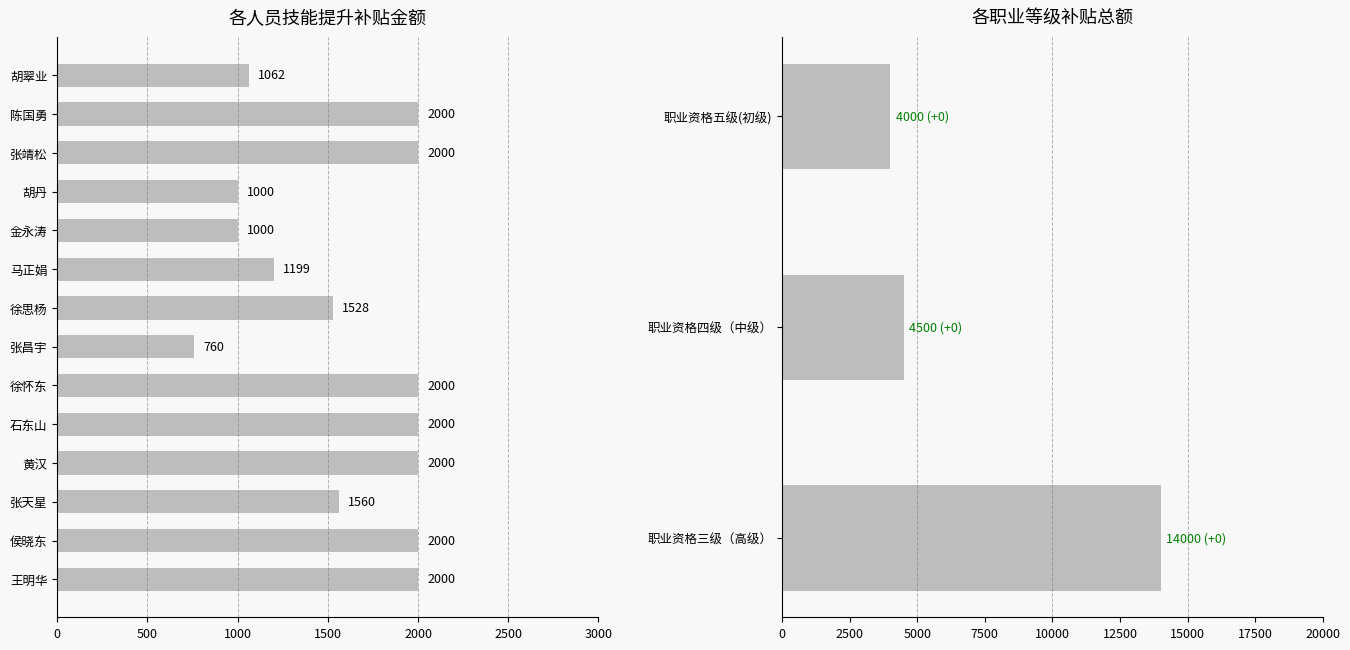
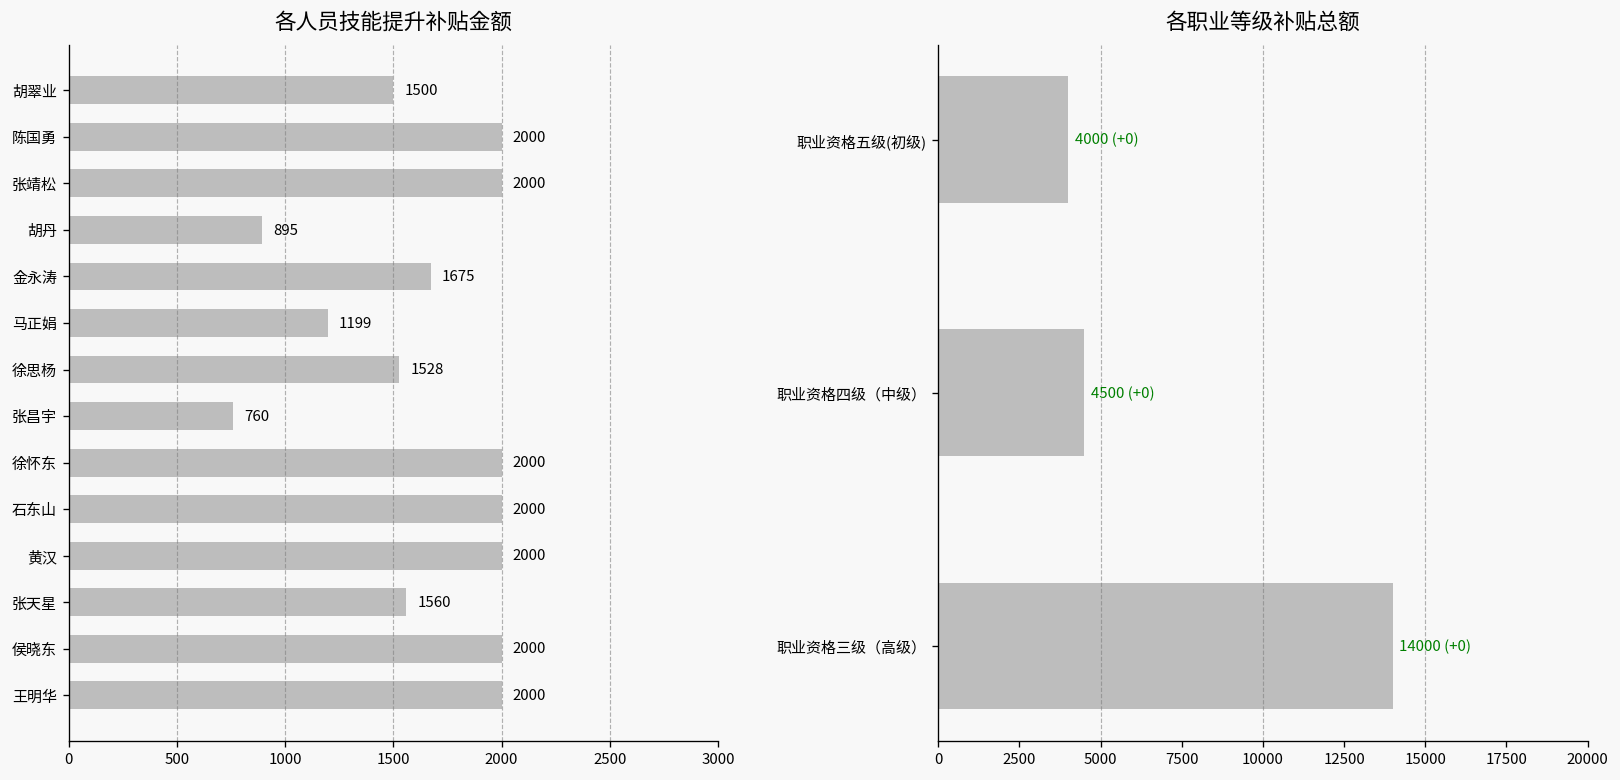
各人员技能提升补贴金额, 胡翠业: 1062 -> 1500
各人员技能提升补贴金额, 胡丹: 1000 -> 895
各人员技能提升补贴金额, 金永涛: 1000 -> 1675
